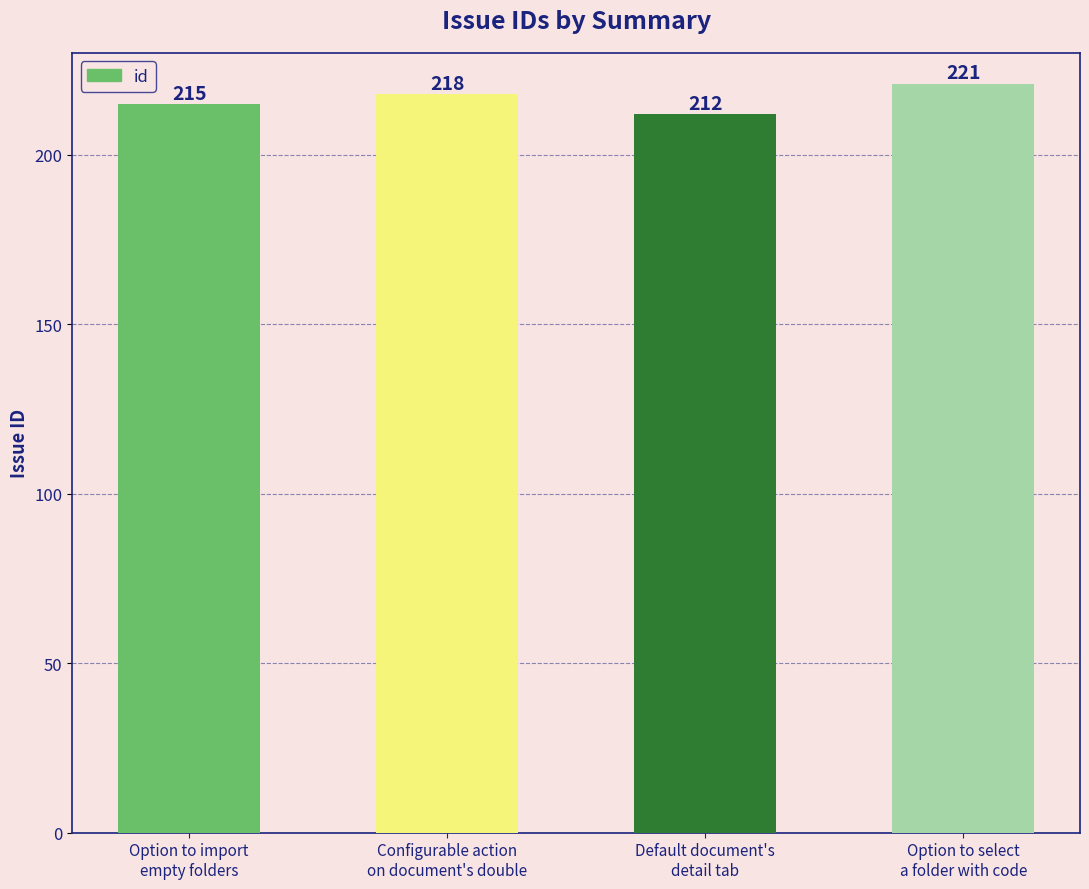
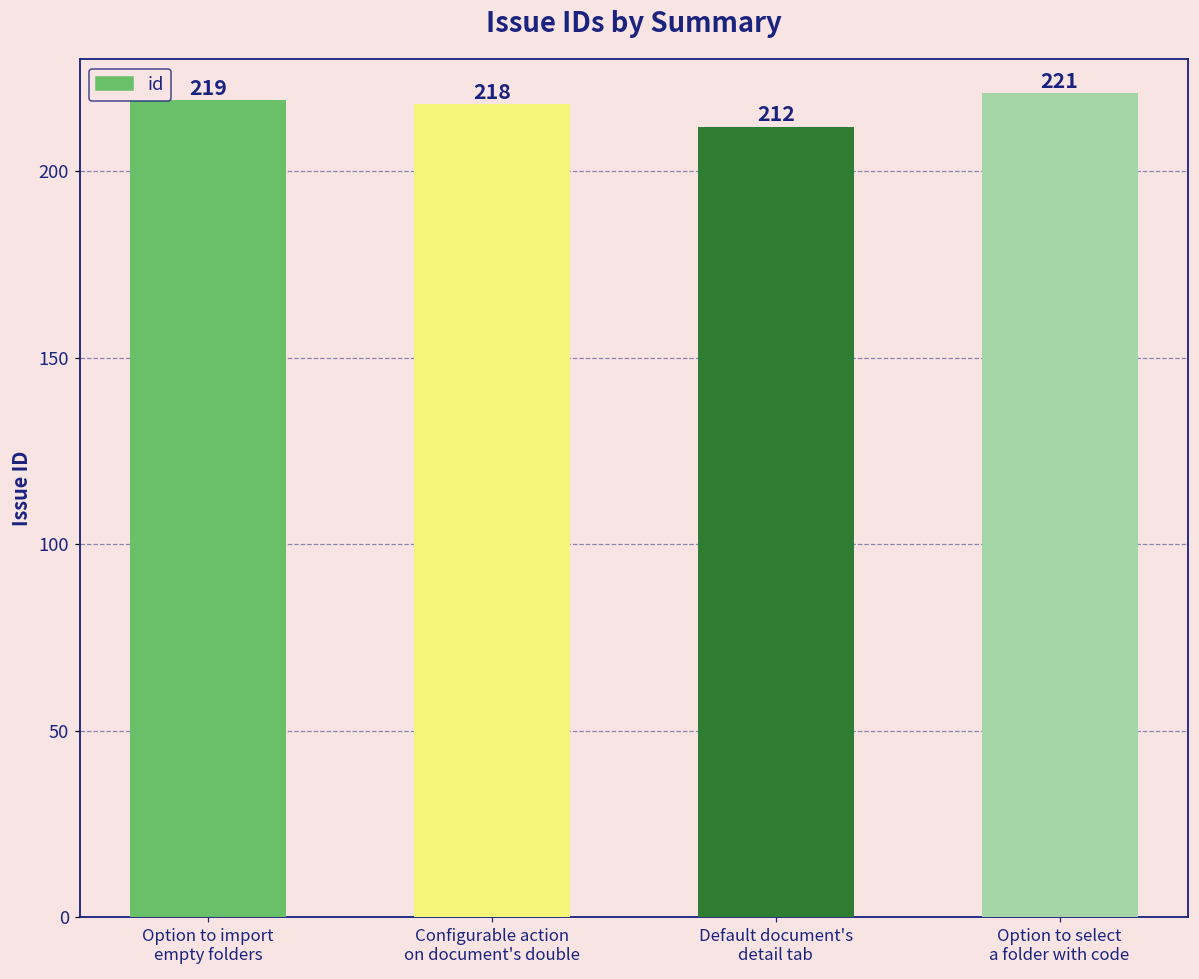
Option to import empty folders: 215 -> 219
